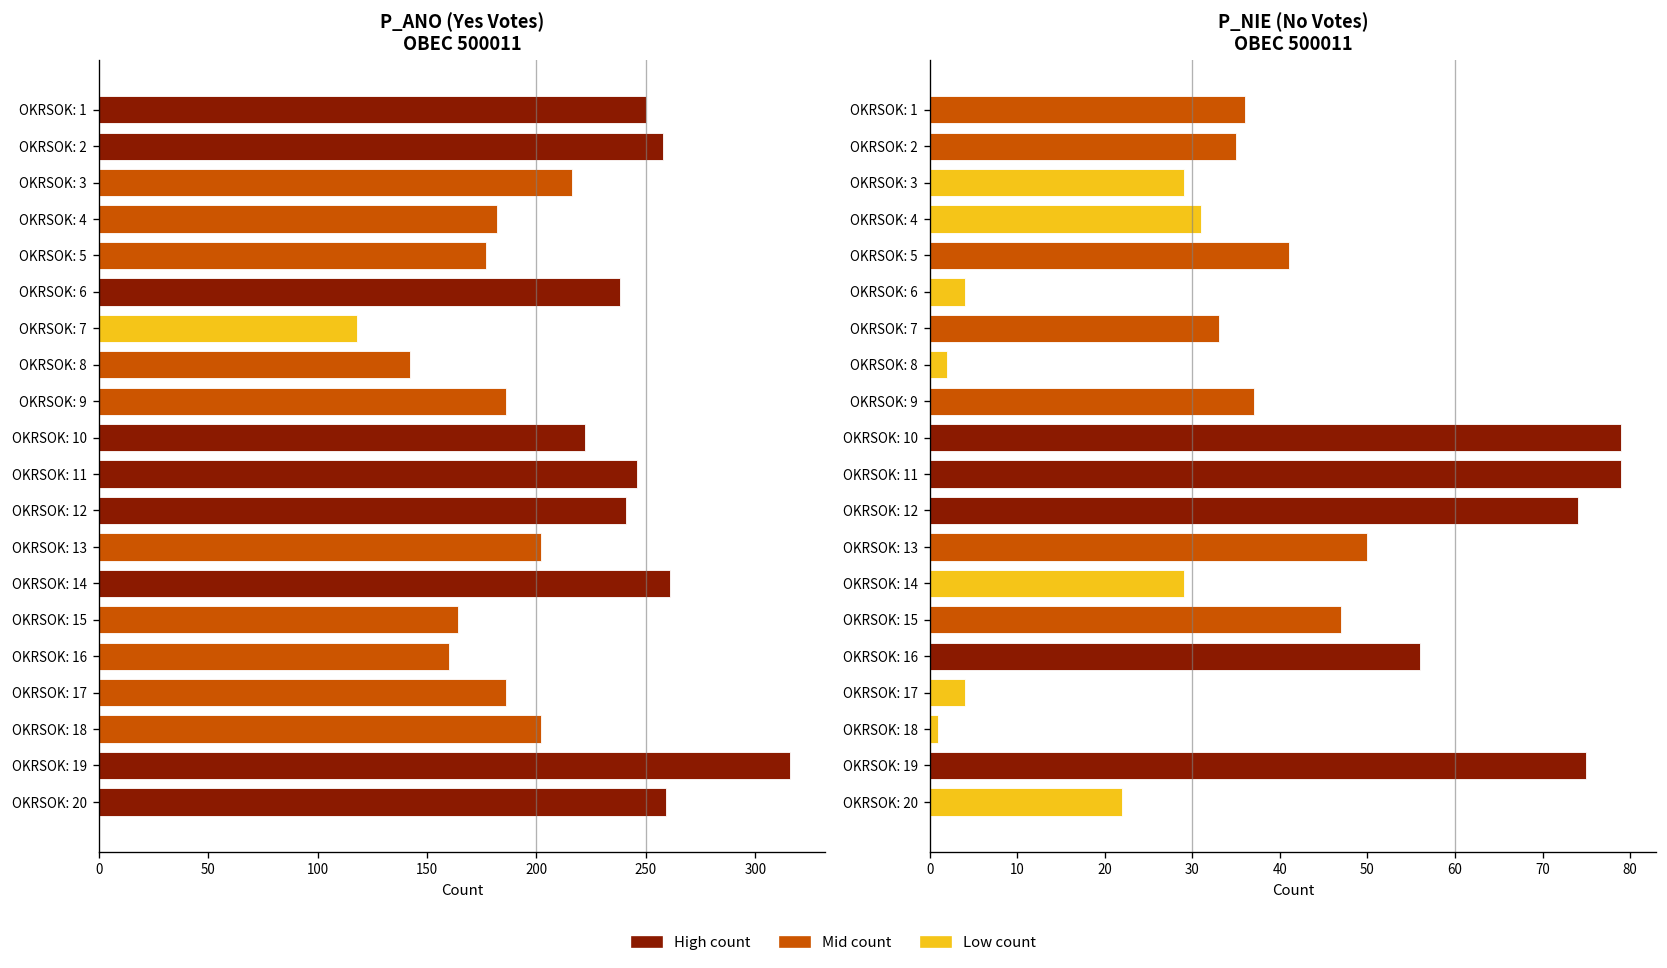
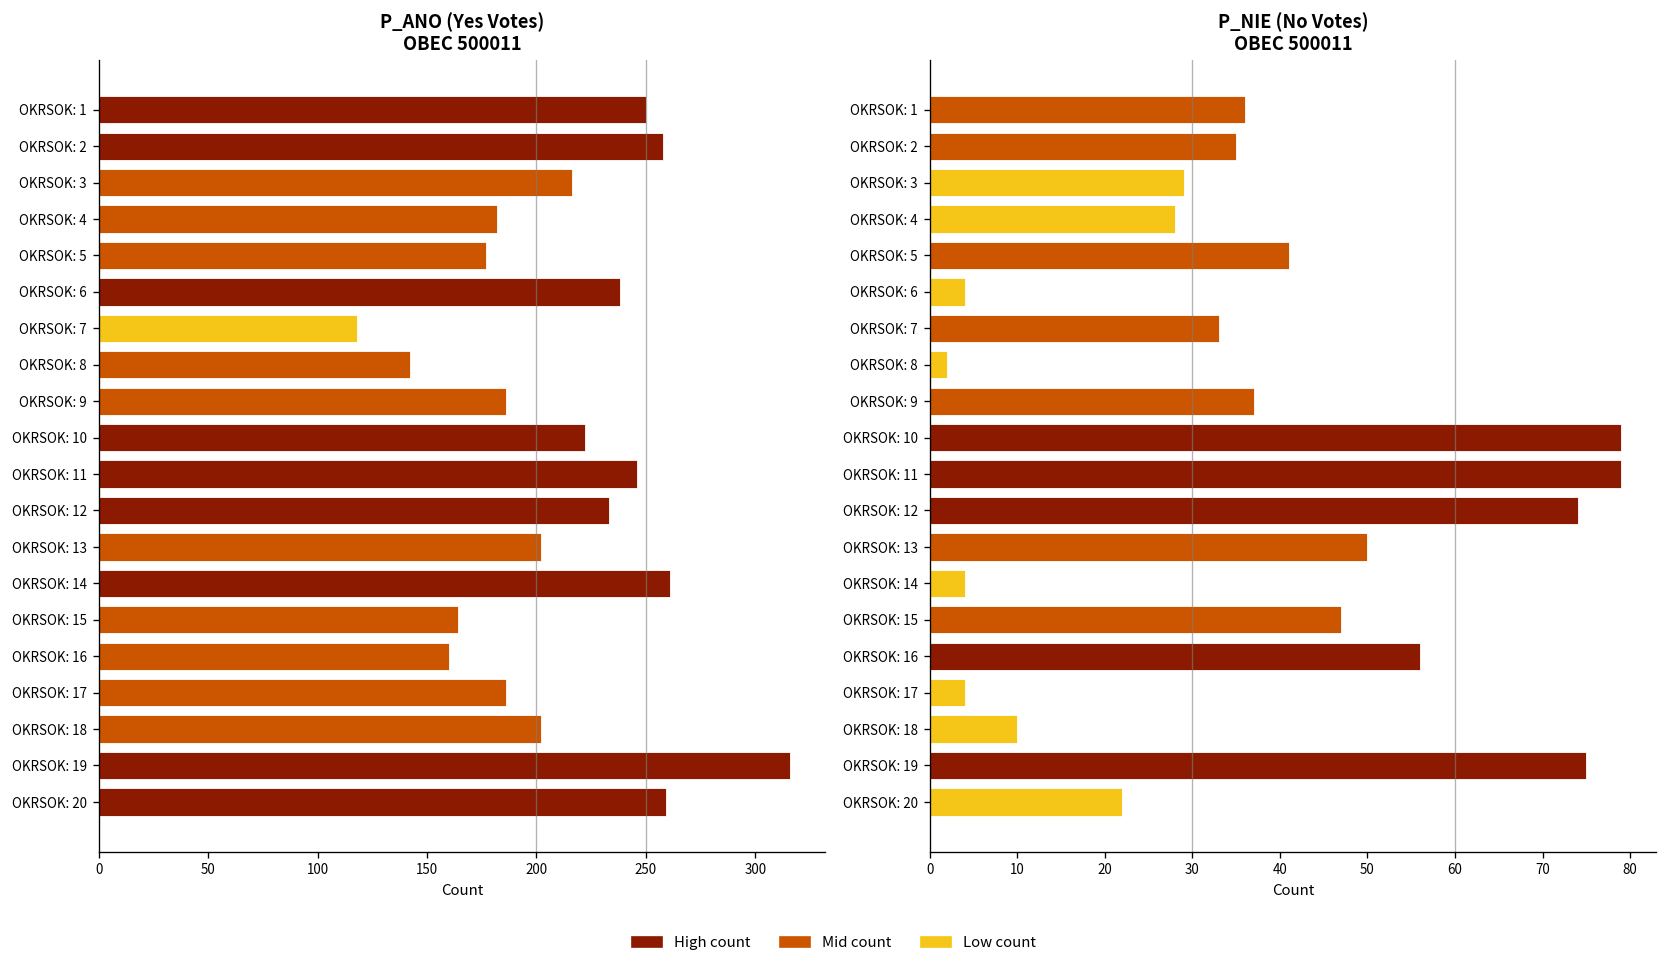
P_ANO (Yes Votes) OBEC 500011, OKRSOK: 12: 241 -> 233
P_NIE (No Votes) OBEC 500011, OKRSOK: 4: 31 -> 28
P_NIE (No Votes) OBEC 500011, OKRSOK: 14: 29 -> 4
P_NIE (No Votes) OBEC 500011, OKRSOK: 18: 1 -> 10
